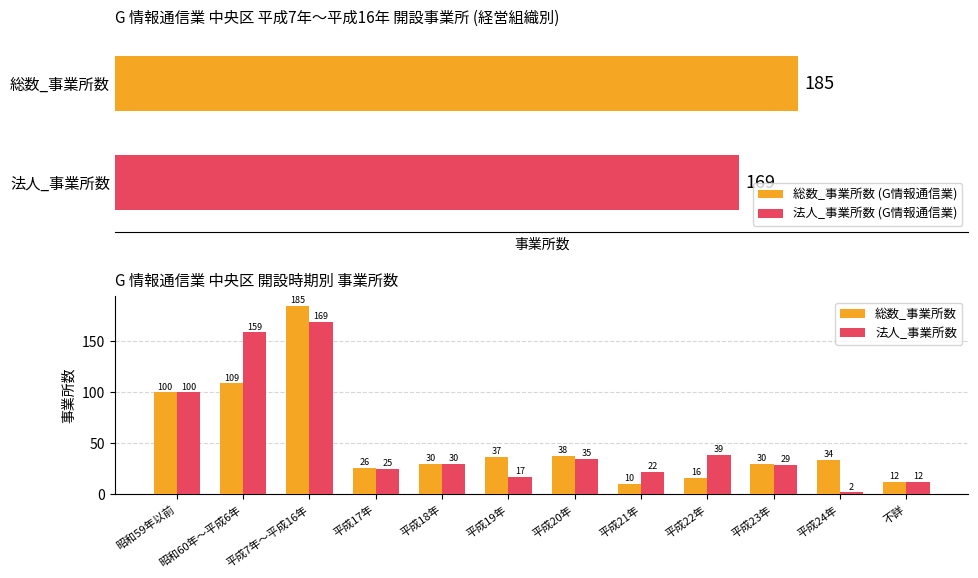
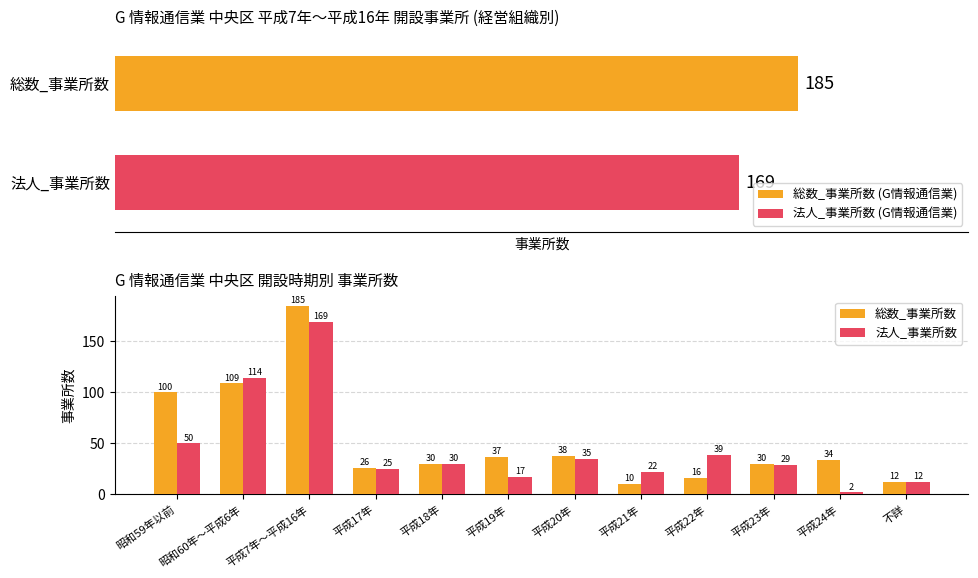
G 情報通信業 中央区 開設時期別 事業所数, 法人_事業所数, 昭和59年以前: 100 -> 50
G 情報通信業 中央区 開設時期別 事業所数, 法人_事業所数, 昭和60年～平成6年: 159 -> 114
